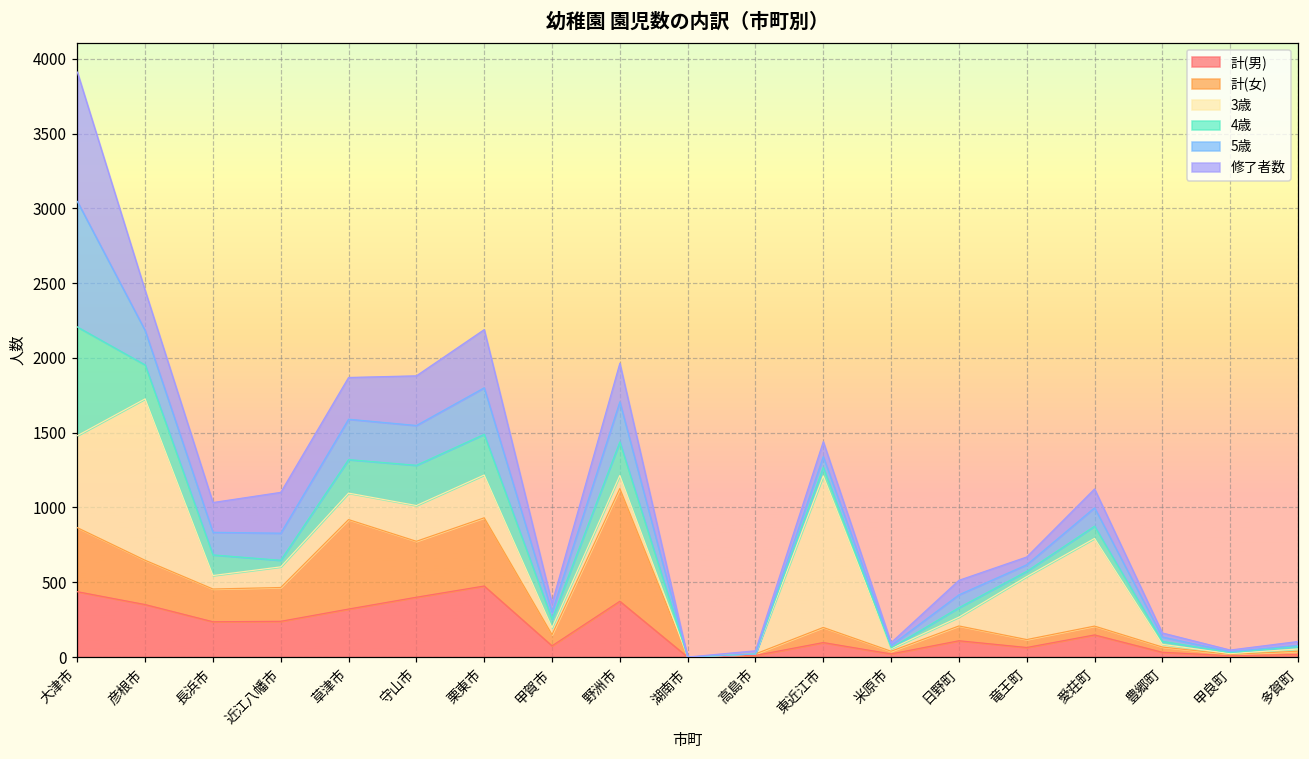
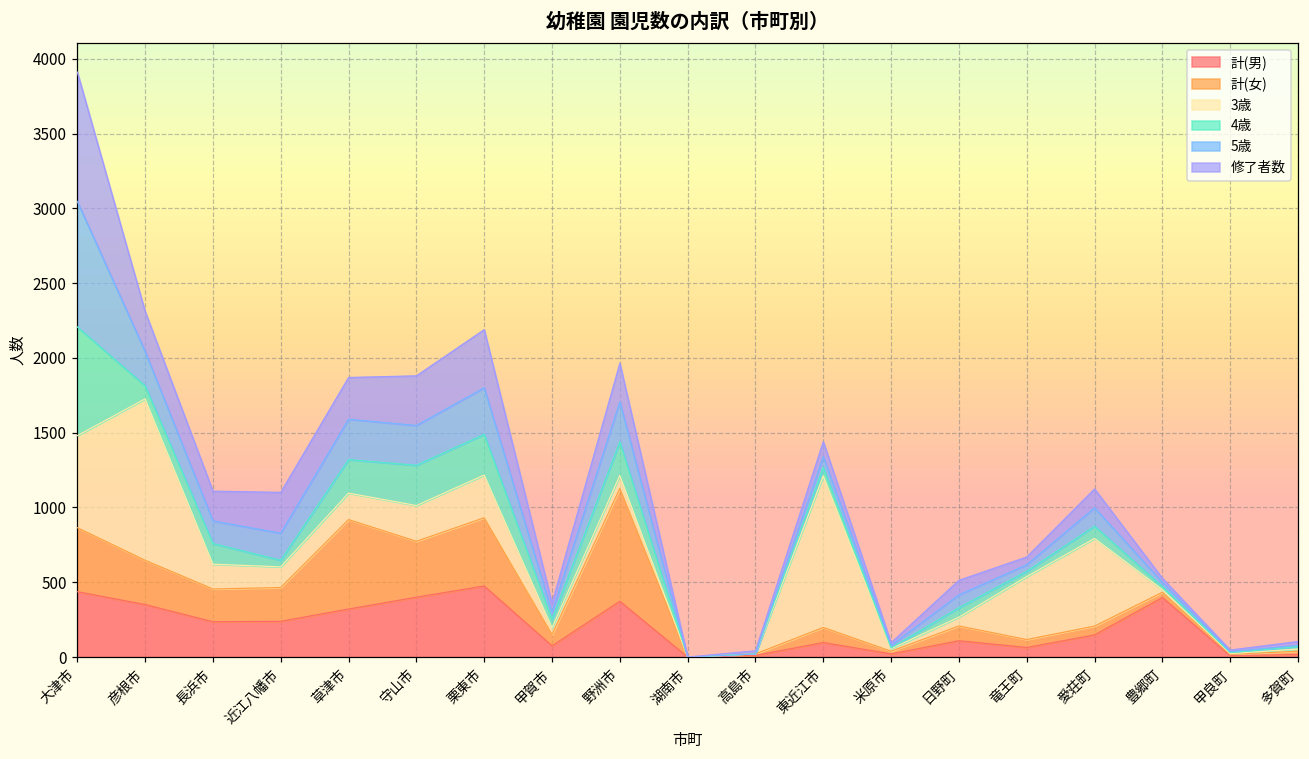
4歳, 彦根市: 230 -> 90
3歳, 長浜市: 90 -> 170
計(男), 豊郷町: 30 -> 400
